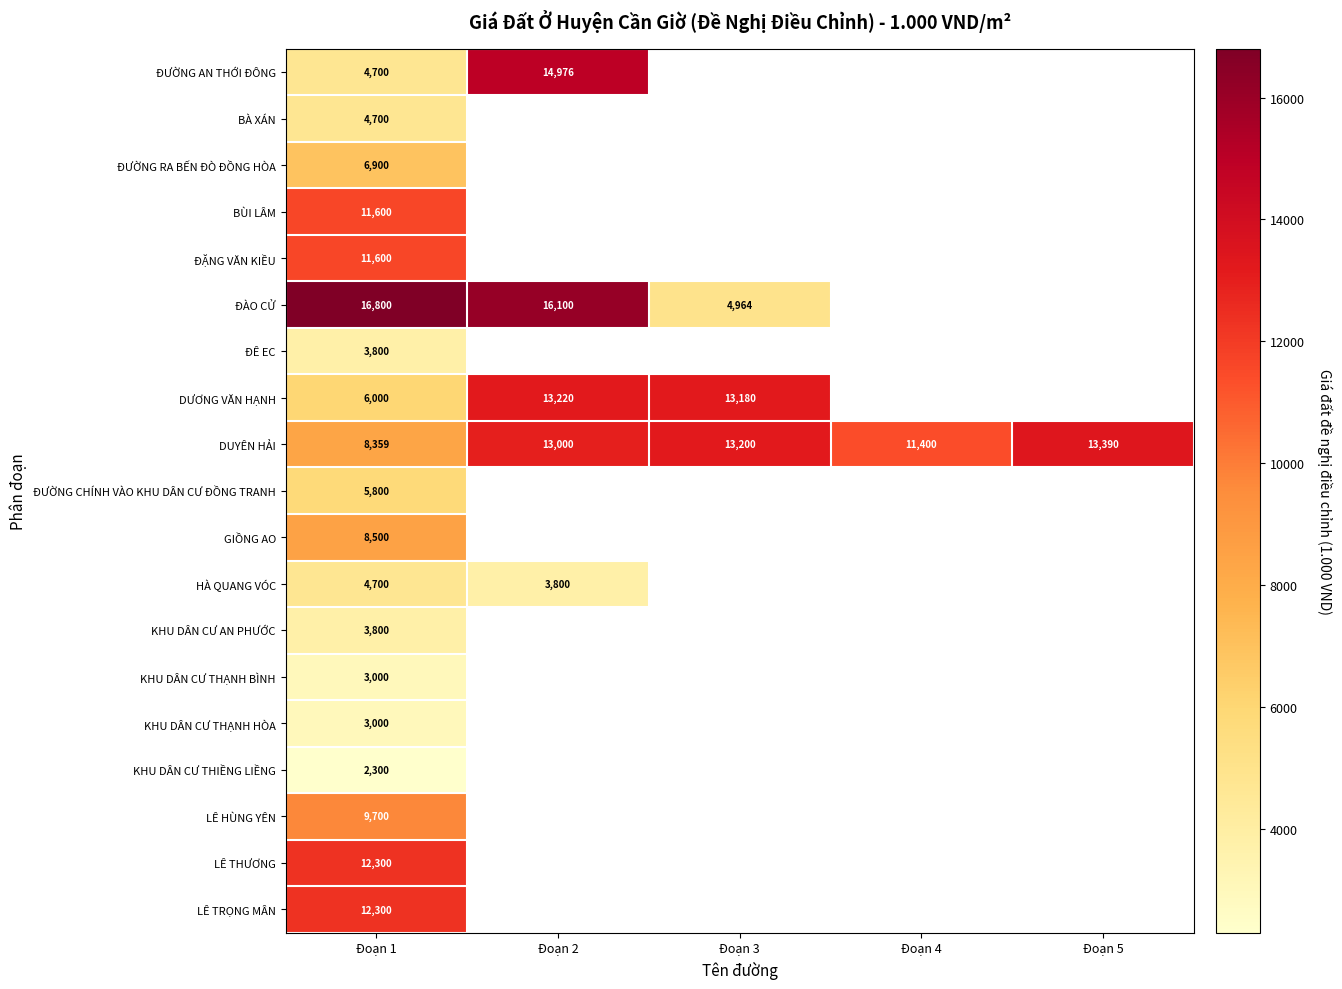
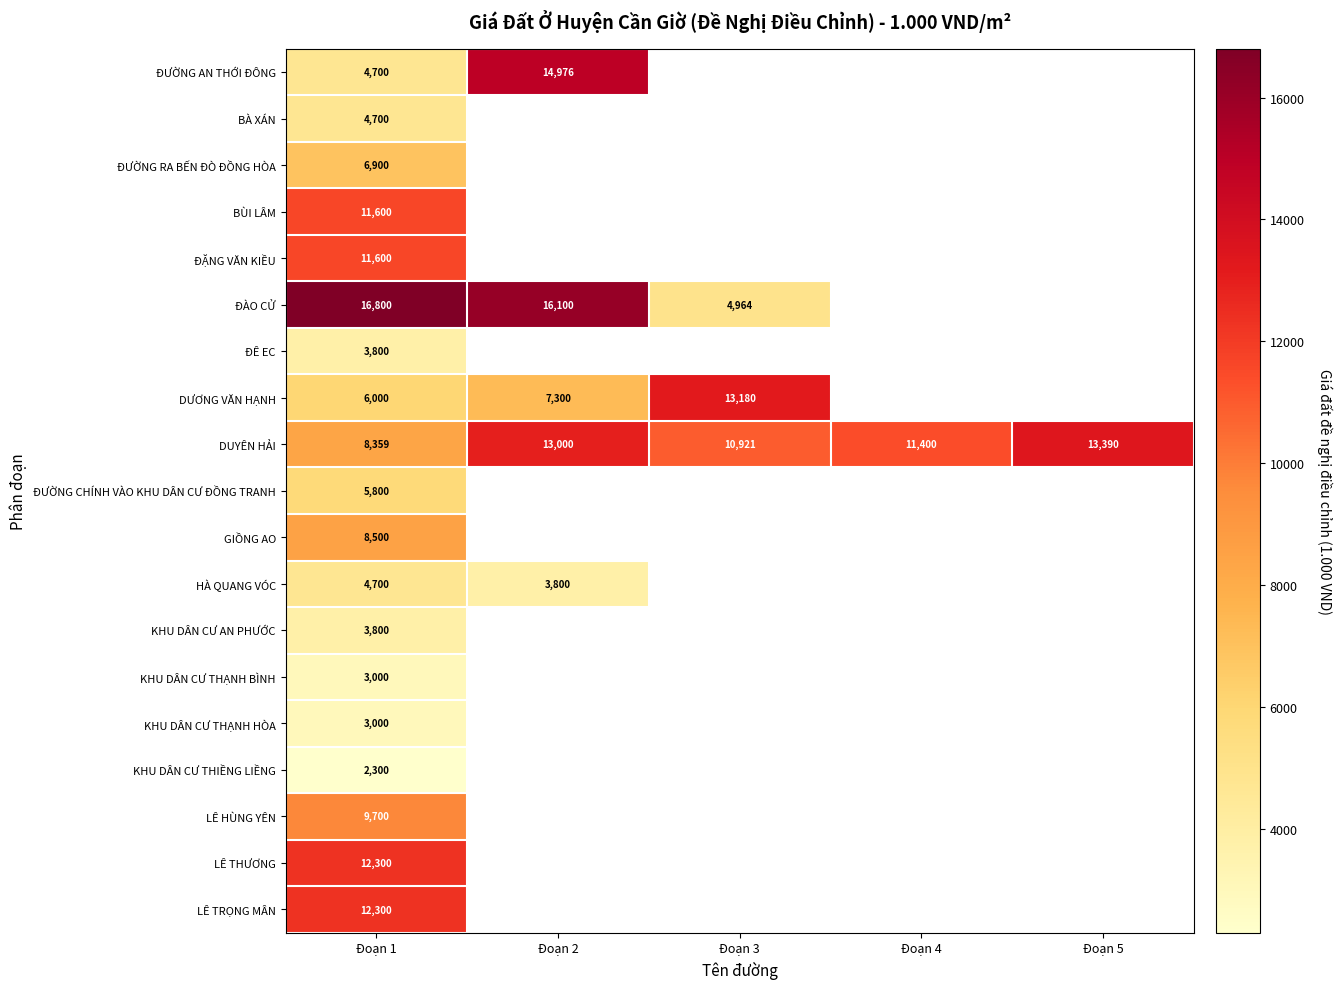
DƯƠNG VĂN HẠNH, Đoạn 2: 13,220 -> 7,300
DUYÊN HẢI, Đoạn 3: 13,200 -> 10,921
